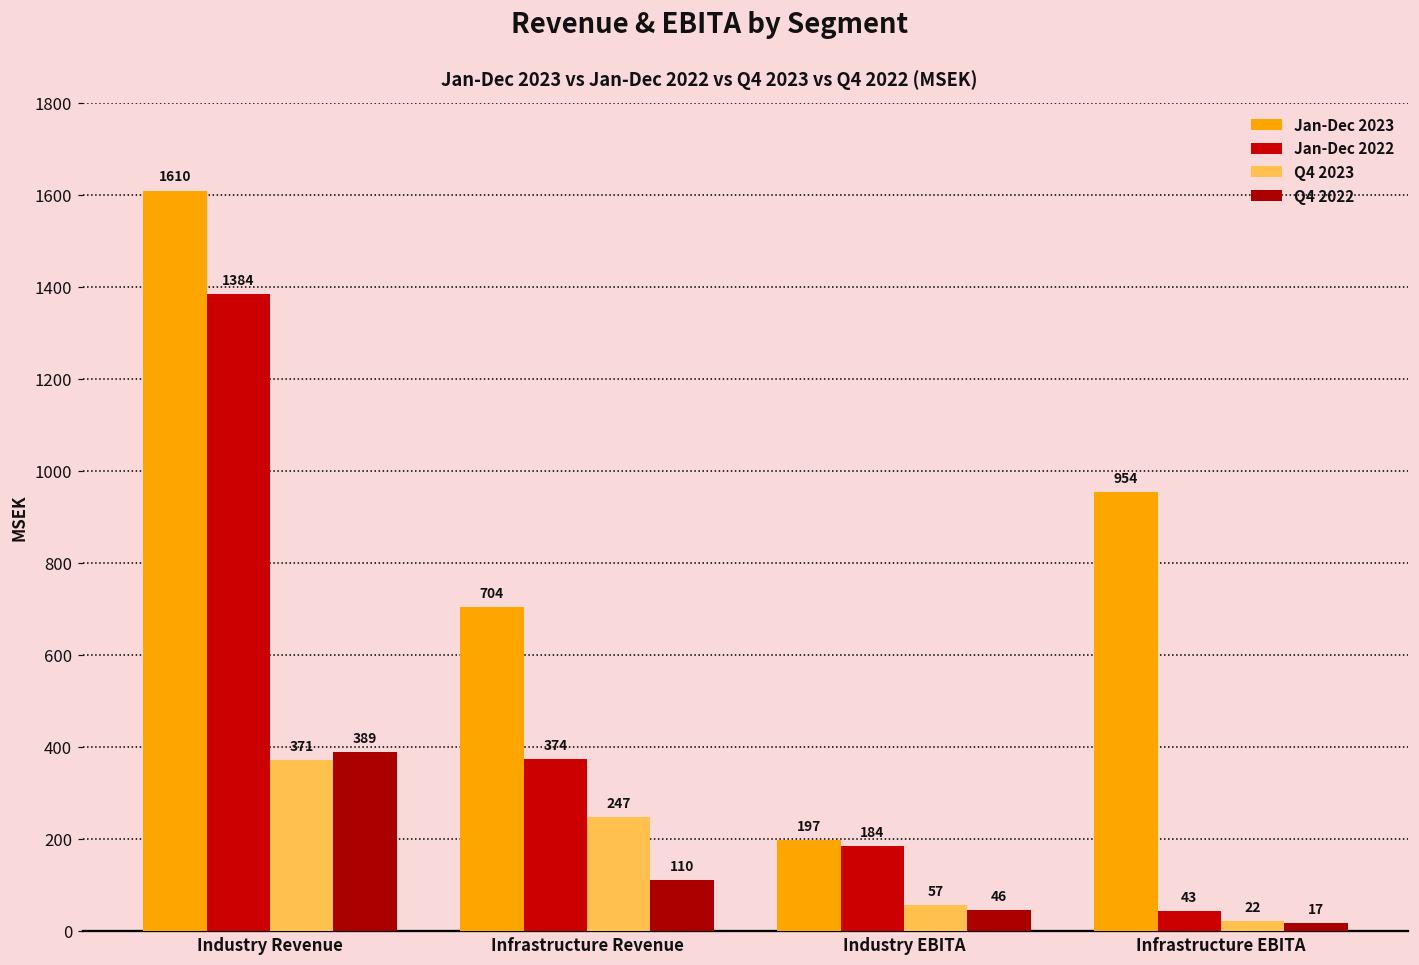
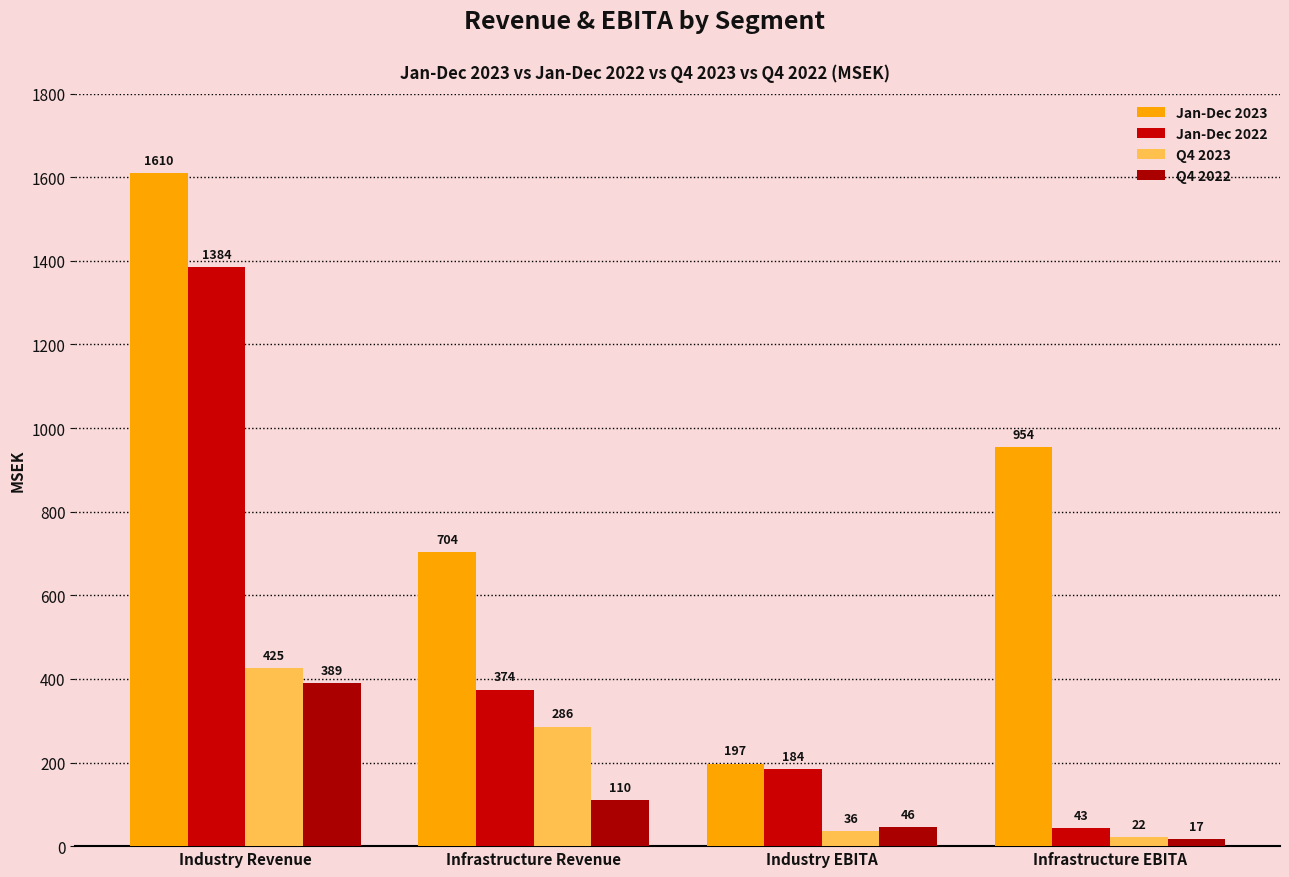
Q4 2023, Industry Revenue: 371 -> 425
Q4 2023, Infrastructure Revenue: 247 -> 286
Q4 2023, Industry EBITA: 57 -> 36
